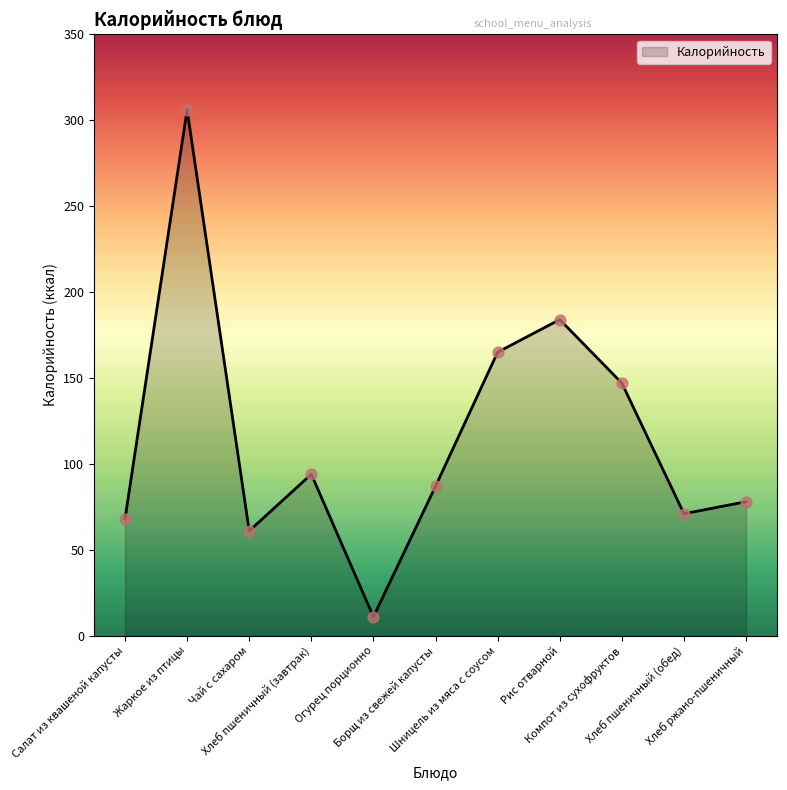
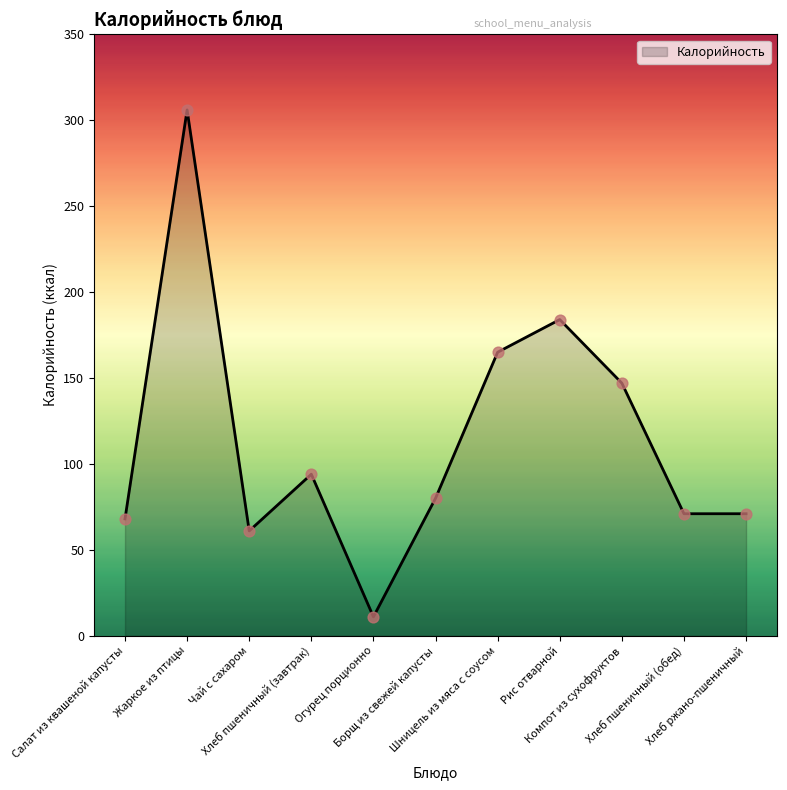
Борщ из свежей капусты: 87 -> 80
Хлеб ржано-пшеничный: 78 -> 71
